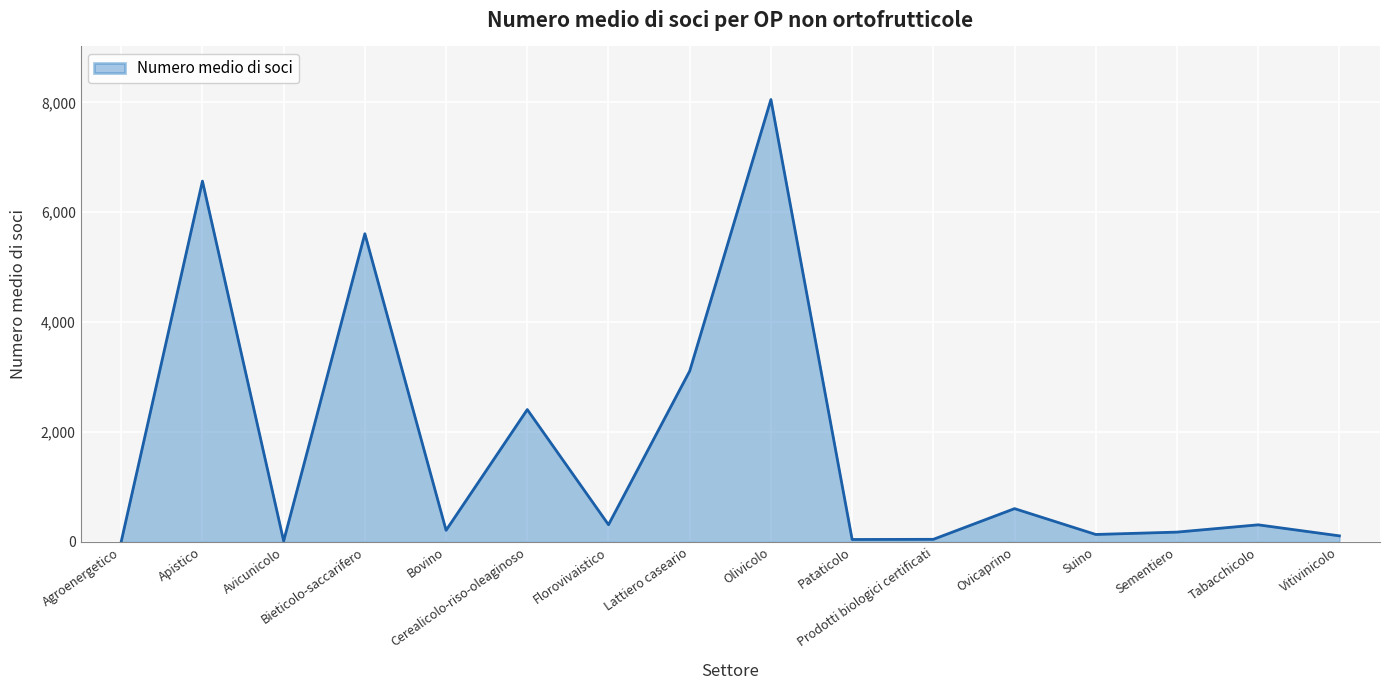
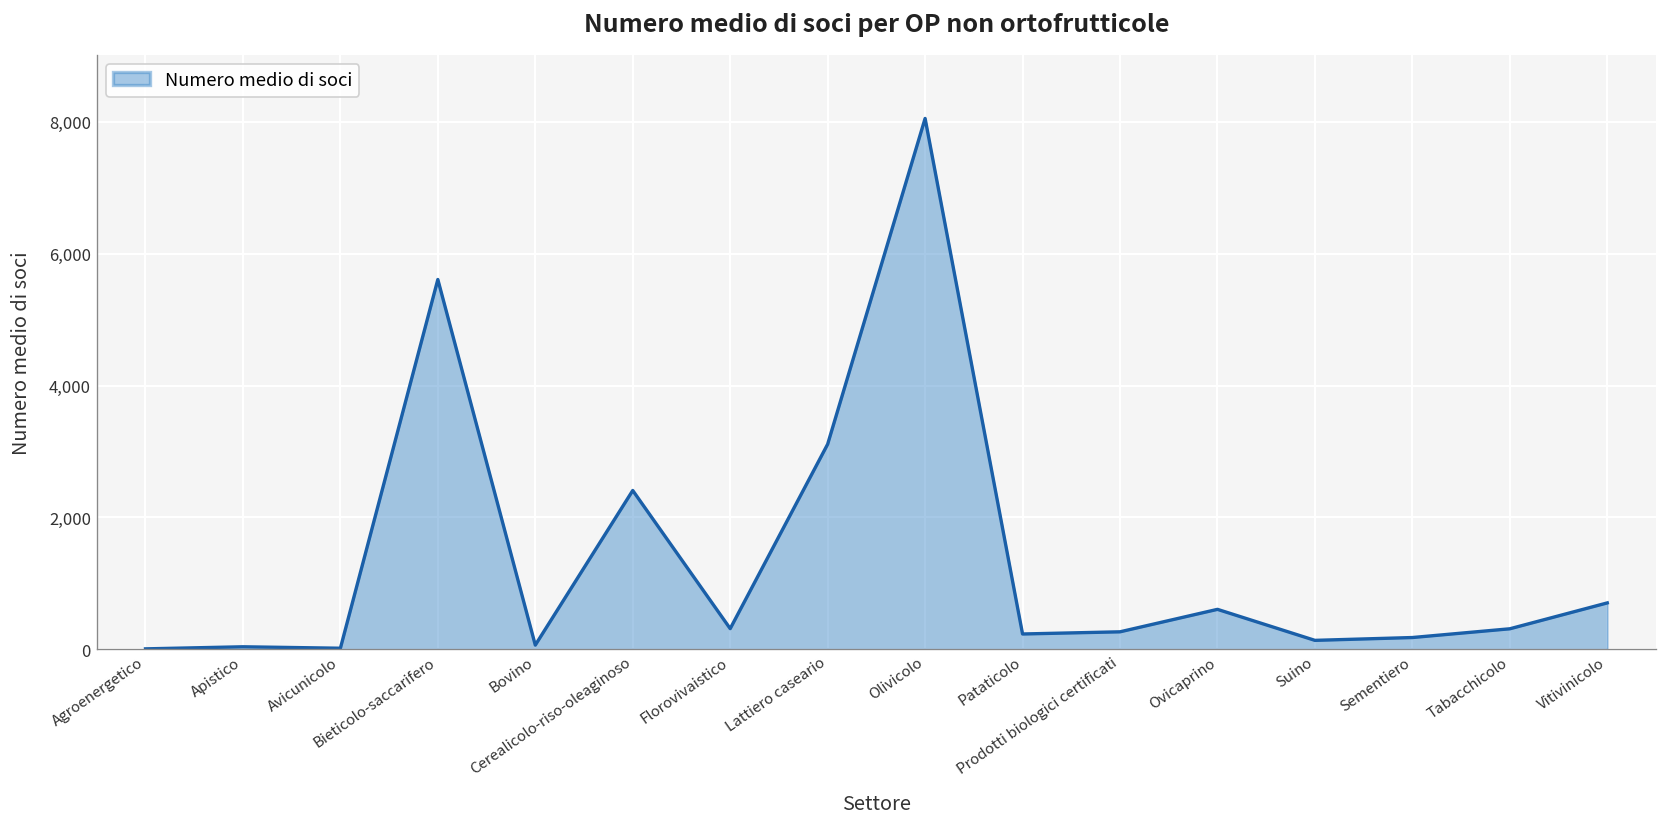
Apistico: 6,600 -> 0
Bovino: 200 -> 100
Pataticolo: 0 -> 200
Prodotti biologici certificati: 0 -> 300
Vitivinicolo: 100 -> 700
